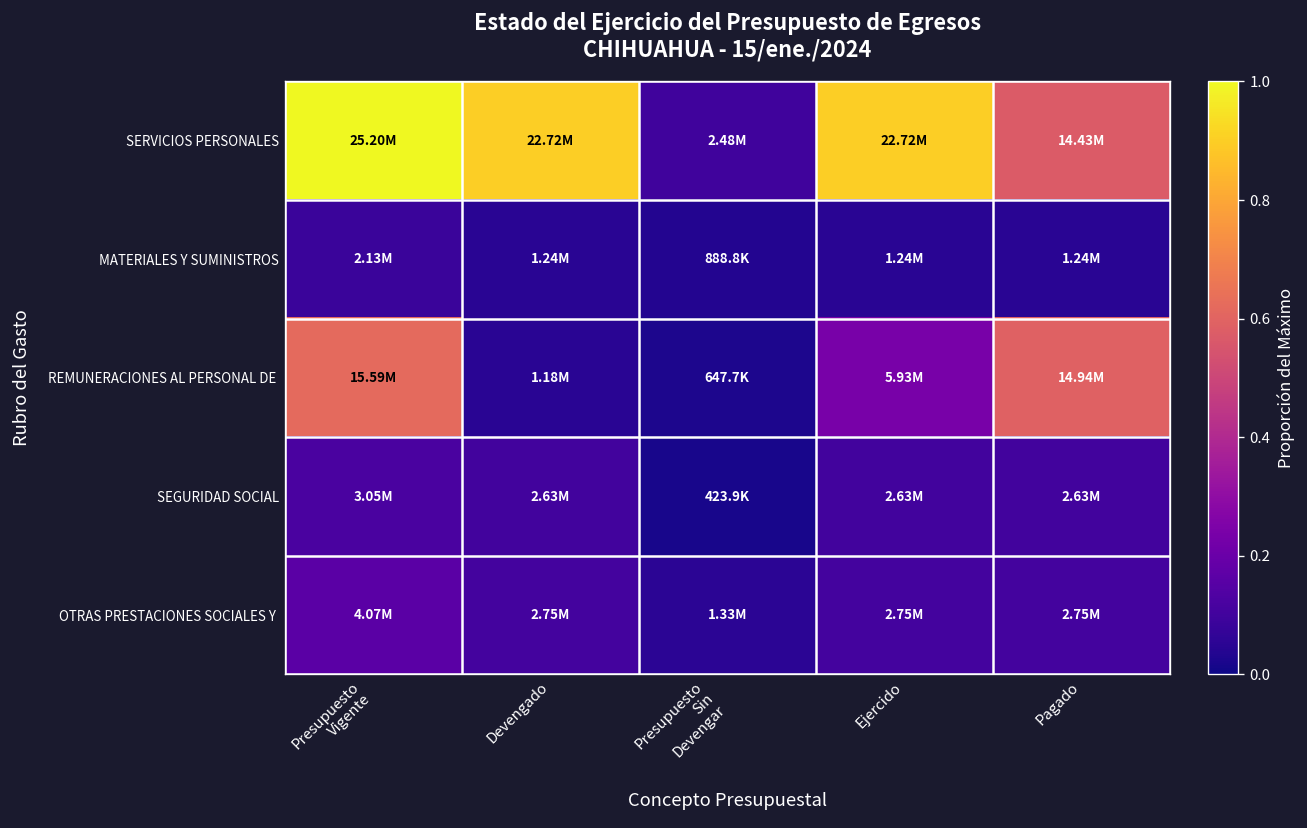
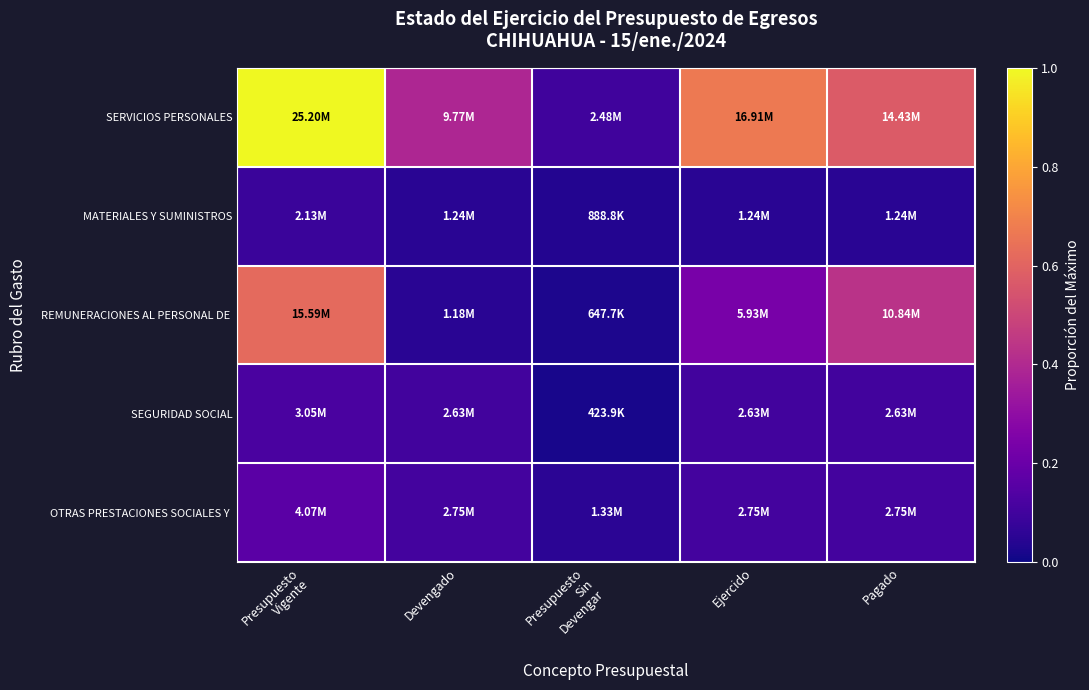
SERVICIOS PERSONALES, Devengado: 22.72M -> 9.77M
SERVICIOS PERSONALES, Ejercido: 22.72M -> 16.91M
REMUNERACIONES AL PERSONAL DE, Pagado: 14.94M -> 10.84M
